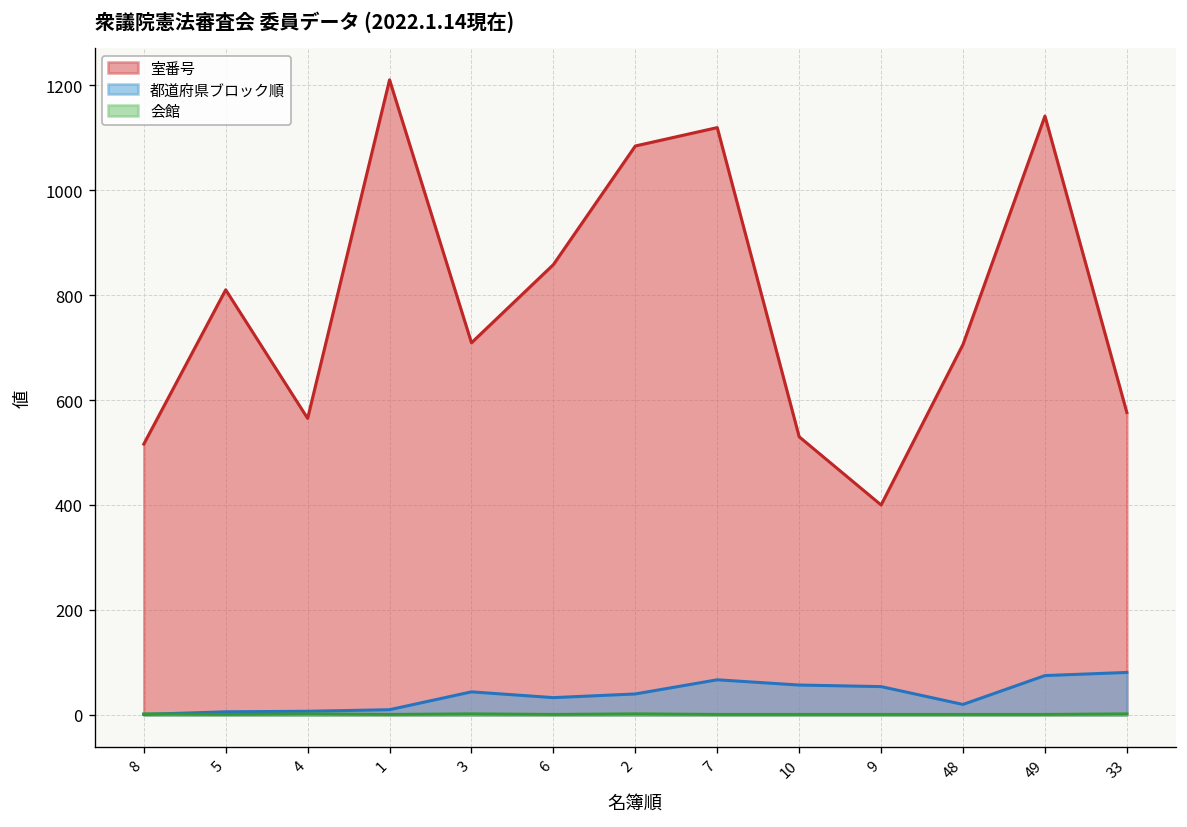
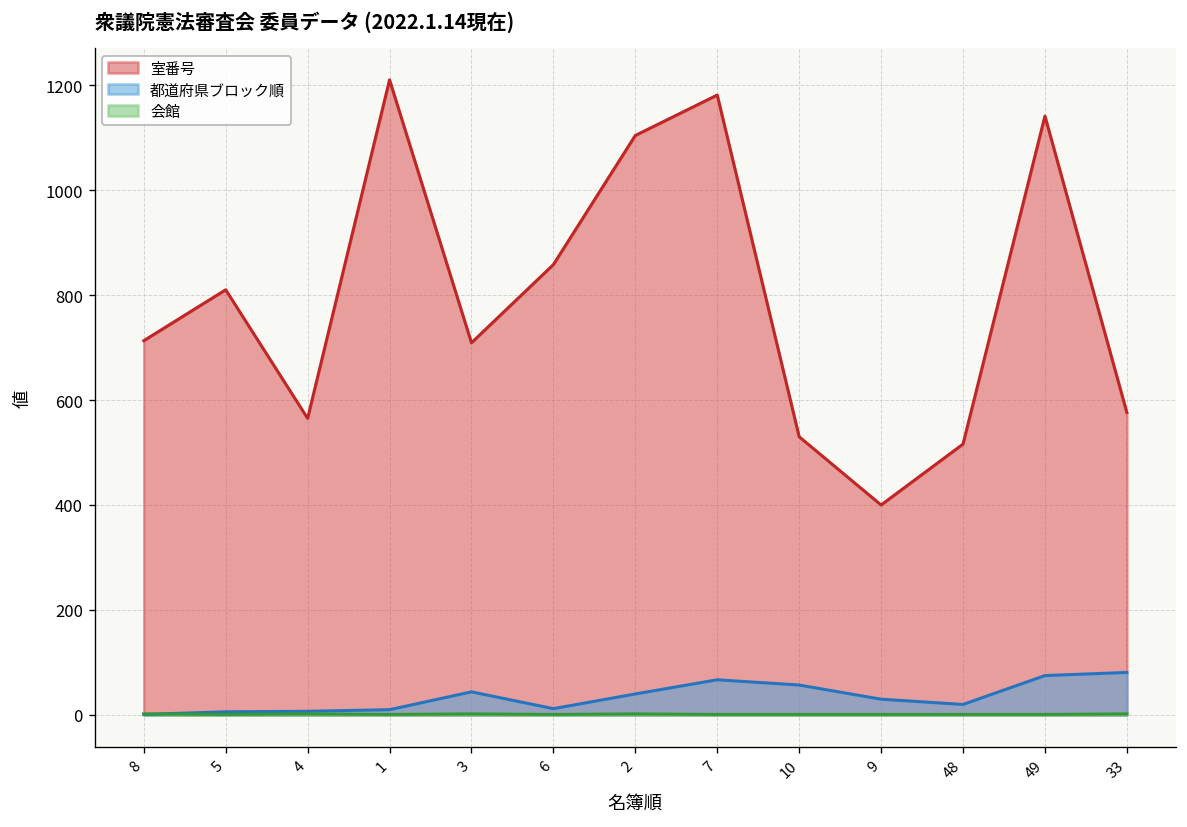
室番号, 8: 520 -> 710
都道府県ブロック順, 6: 30 -> 10
室番号, 2: 1080 -> 1100
室番号, 7: 1120 -> 1180
都道府県ブロック順, 9: 50 -> 30
室番号, 48: 710 -> 520
